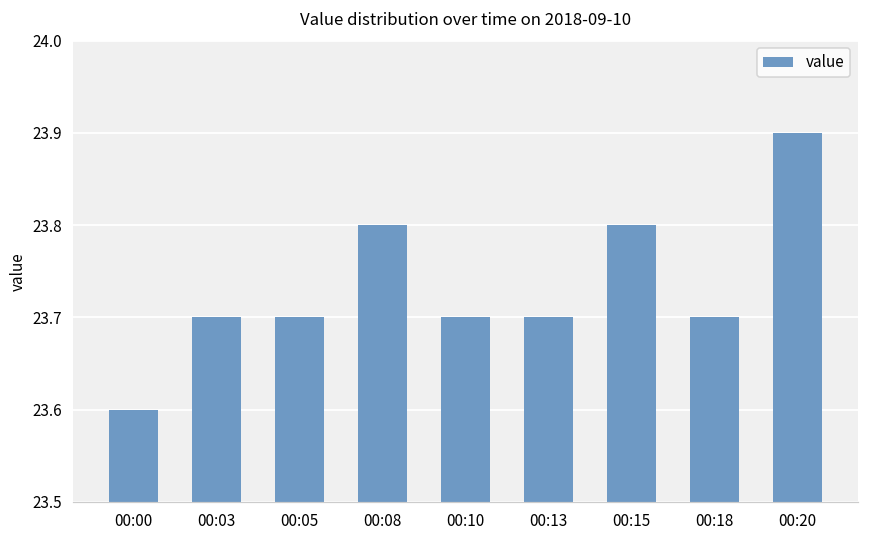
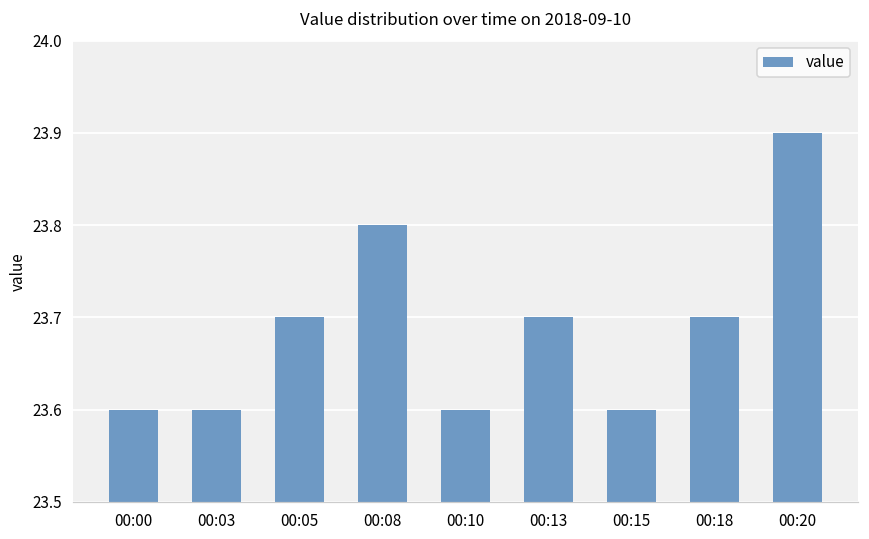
00:03: 23.7 -> 23.6
00:10: 23.7 -> 23.6
00:15: 23.8 -> 23.6
